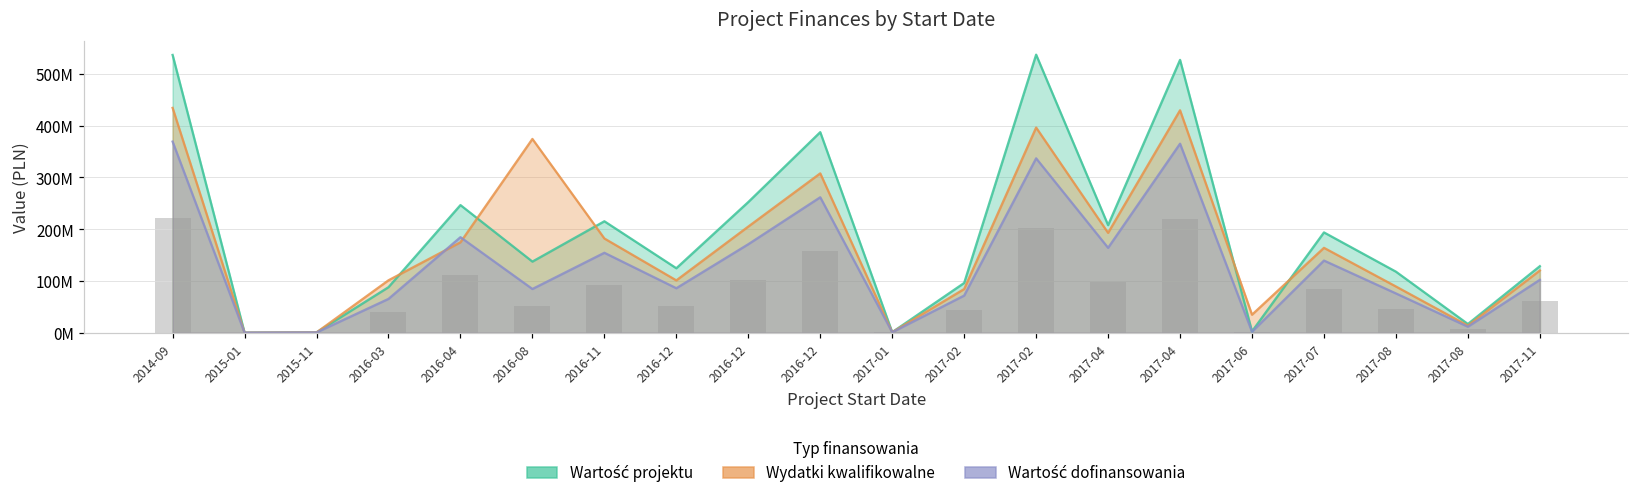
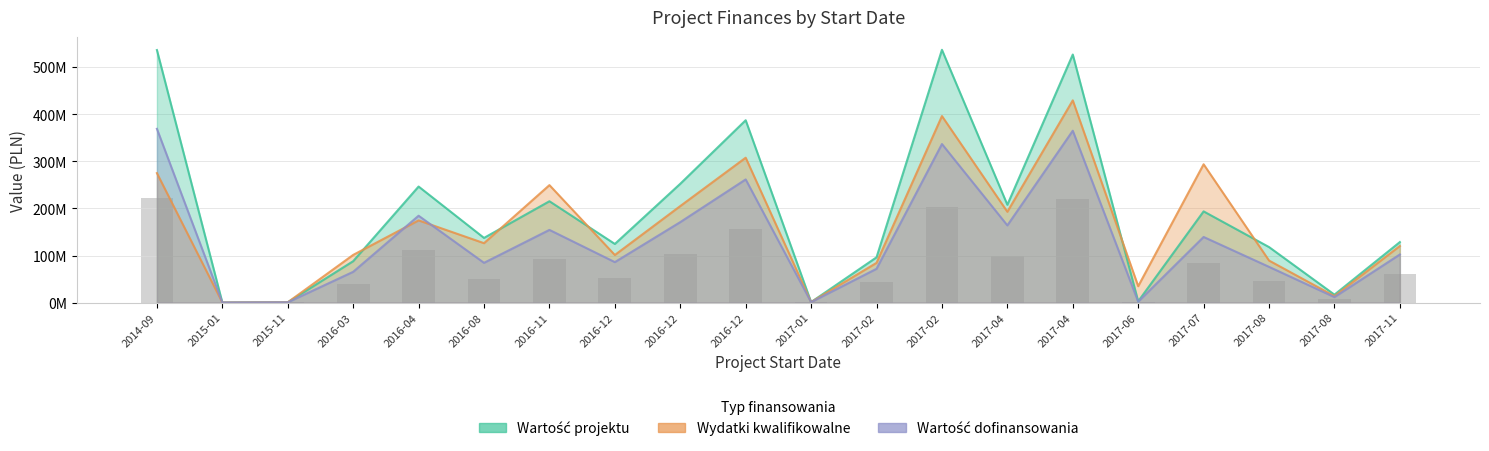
Wydatki kwalifikowalne, 2014-09: 430000000 -> 280000000
Wydatki kwalifikowalne, 2016-08: 370000000 -> 130000000
Wydatki kwalifikowalne, 2016-11: 180000000 -> 250000000
Wydatki kwalifikowalne, 2017-07: 160000000 -> 290000000
